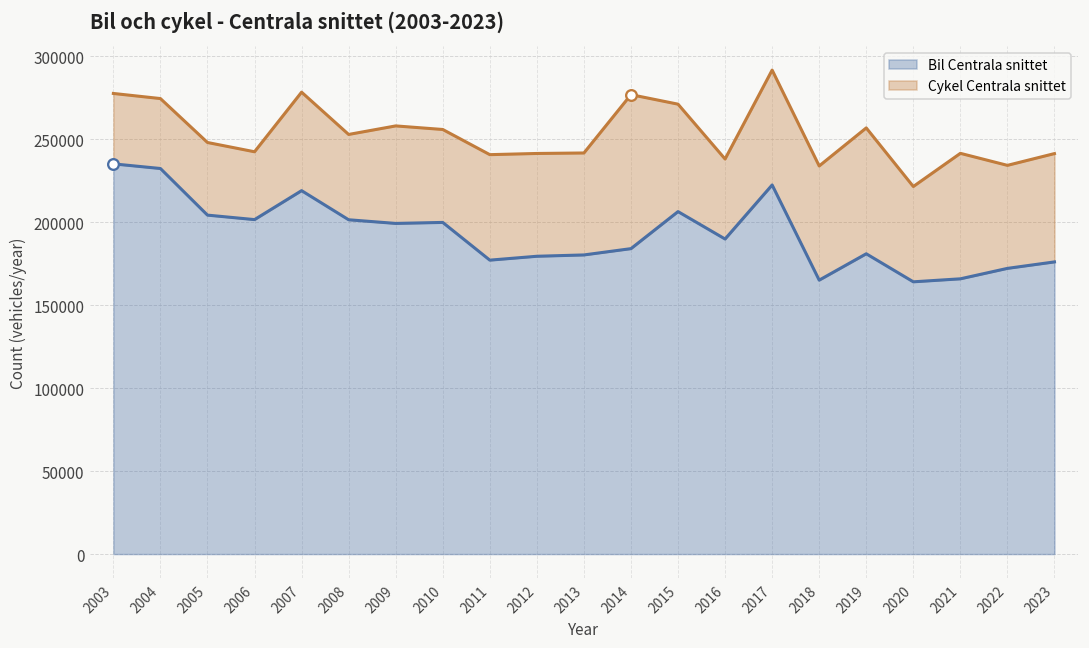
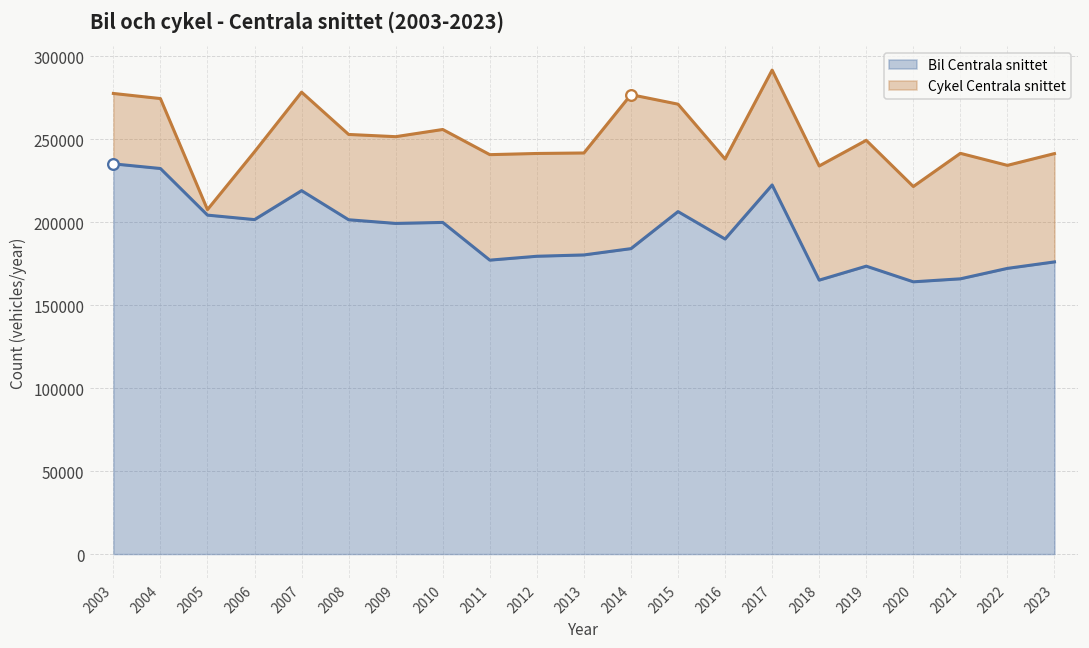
Cykel Centrala snittet, 2005: 44000 -> 3000
Cykel Centrala snittet, 2009: 59000 -> 52000
Bil Centrala snittet, 2019: 181000 -> 174000
